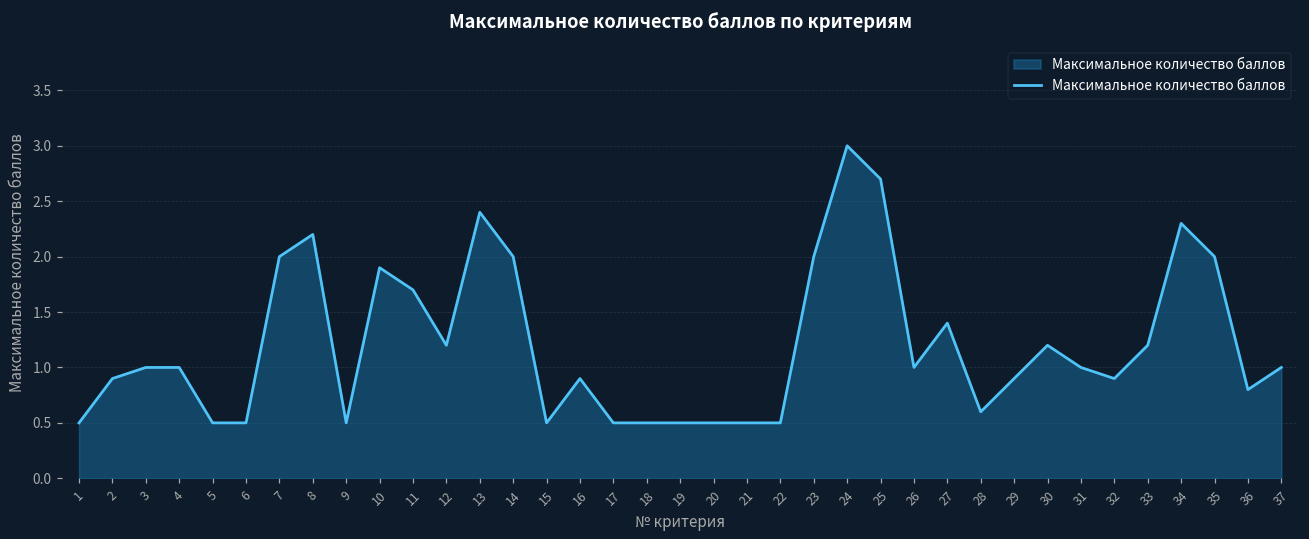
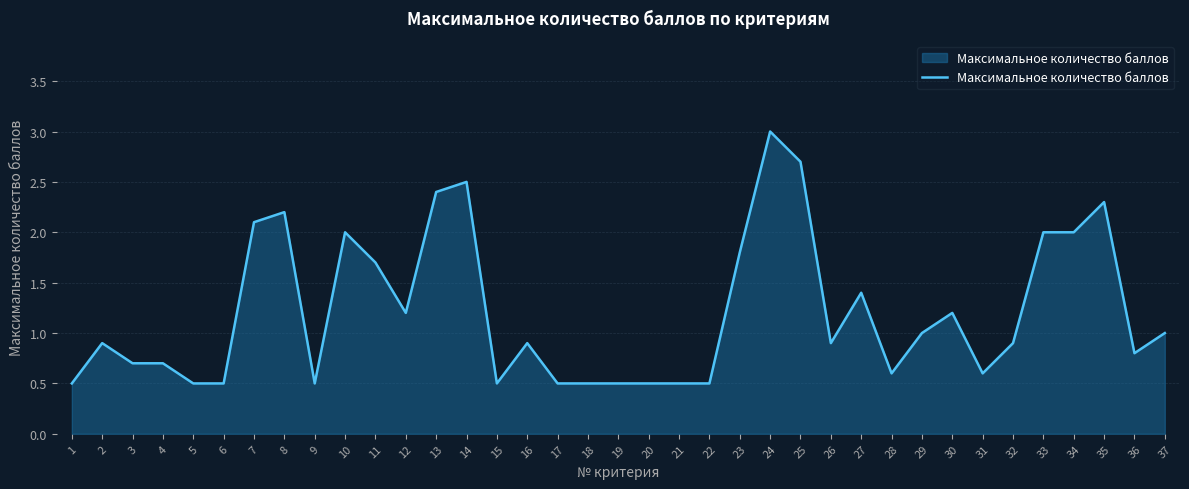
3: 1.0 -> 0.7
4: 1.0 -> 0.7
7: 2.0 -> 2.1
10: 1.9 -> 2.0
14: 2.0 -> 2.5
23: 2.0 -> 1.8
26: 1.0 -> 0.9
29: 0.9 -> 1.0
31: 1.0 -> 0.6
33: 1.2 -> 2.0
34: 2.3 -> 2.0
35: 2.0 -> 2.3
